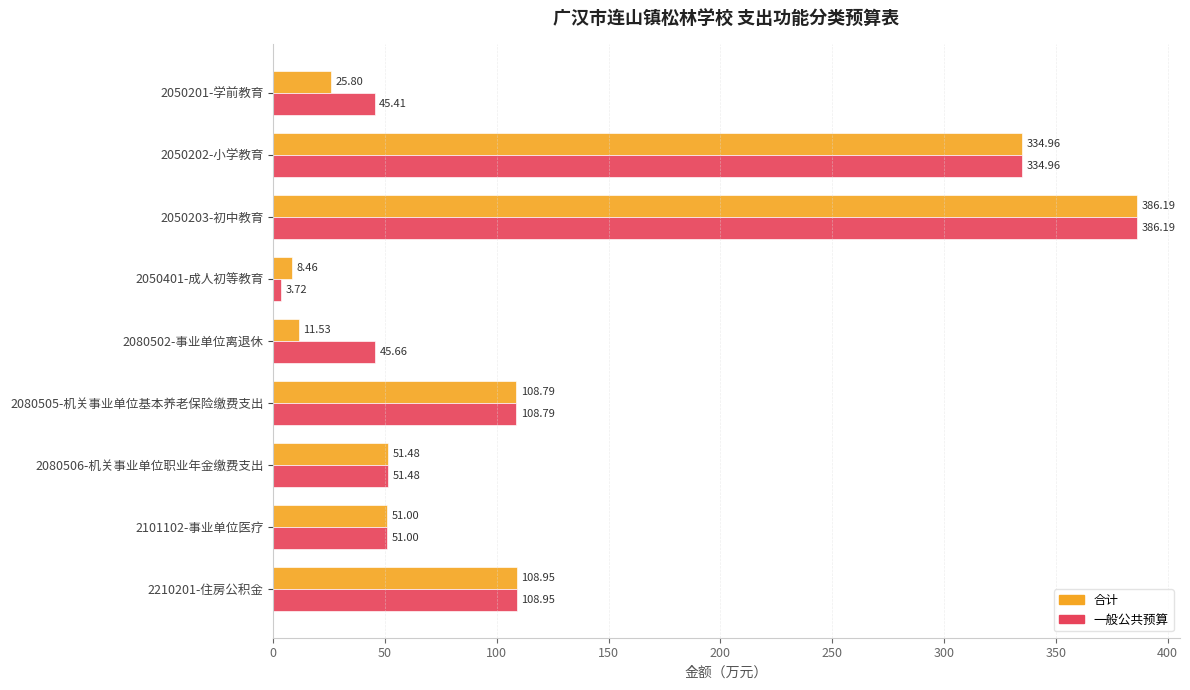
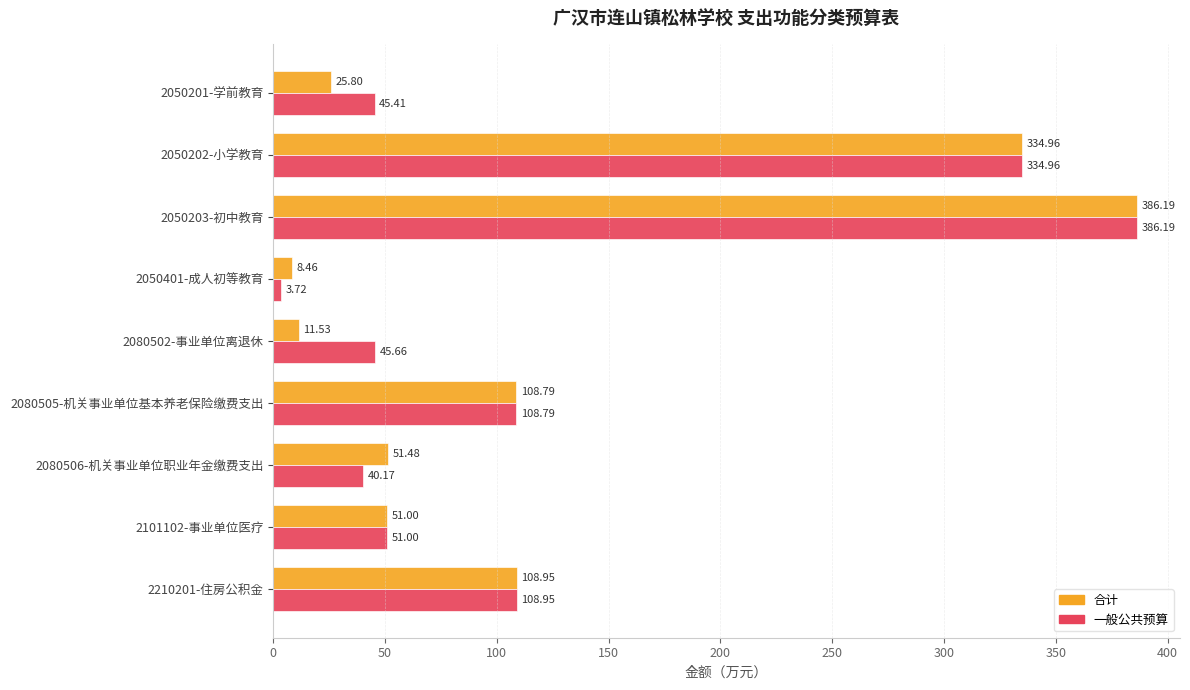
一般公共预算, 2080506-机关事业单位职业年金缴费支出: 51.48 -> 40.17
